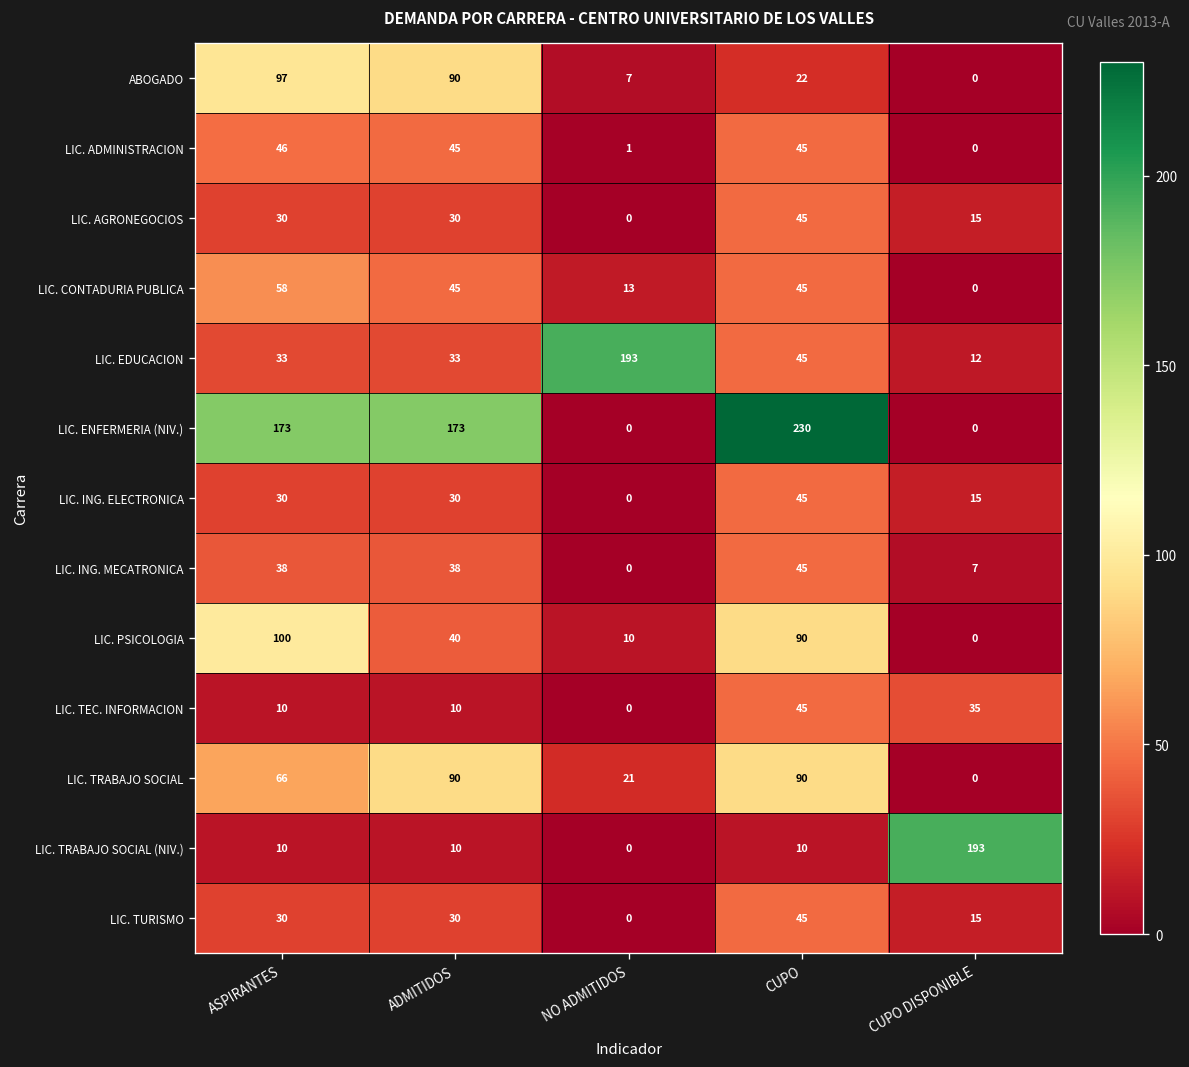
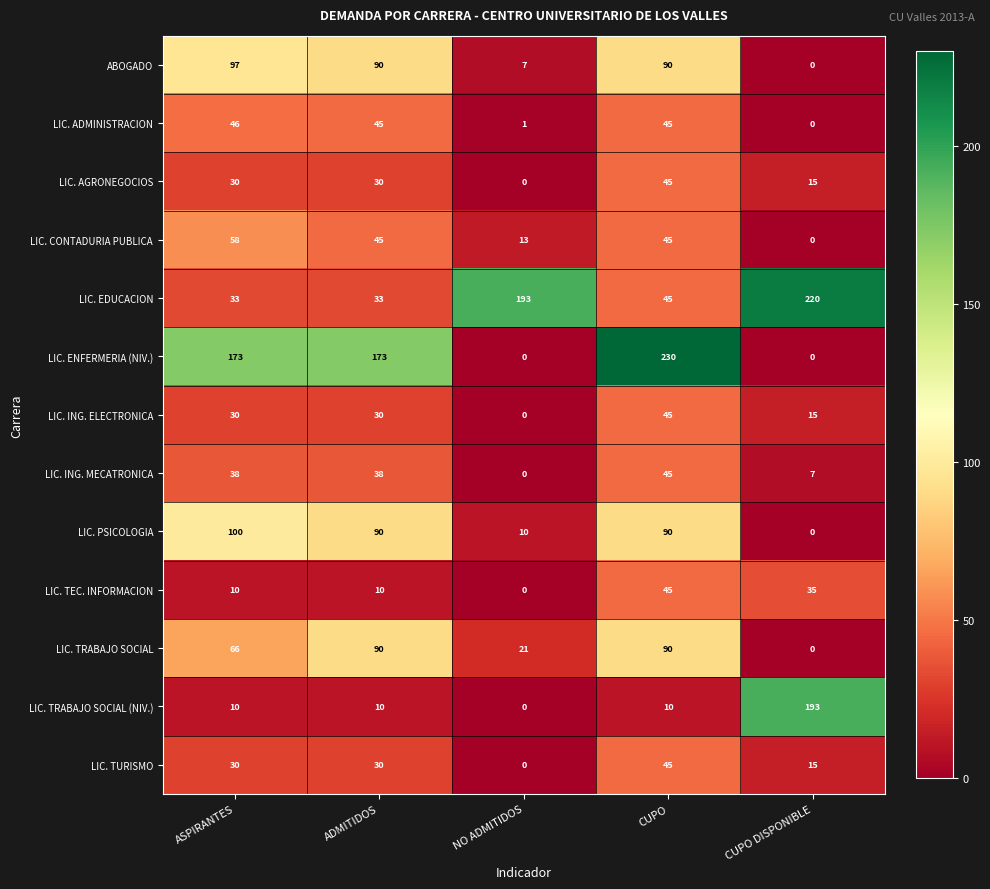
ABOGADO, CUPO: 22 -> 90
LIC. EDUCACION, CUPO DISPONIBLE: 12 -> 220
LIC. PSICOLOGIA, ADMITIDOS: 40 -> 90
